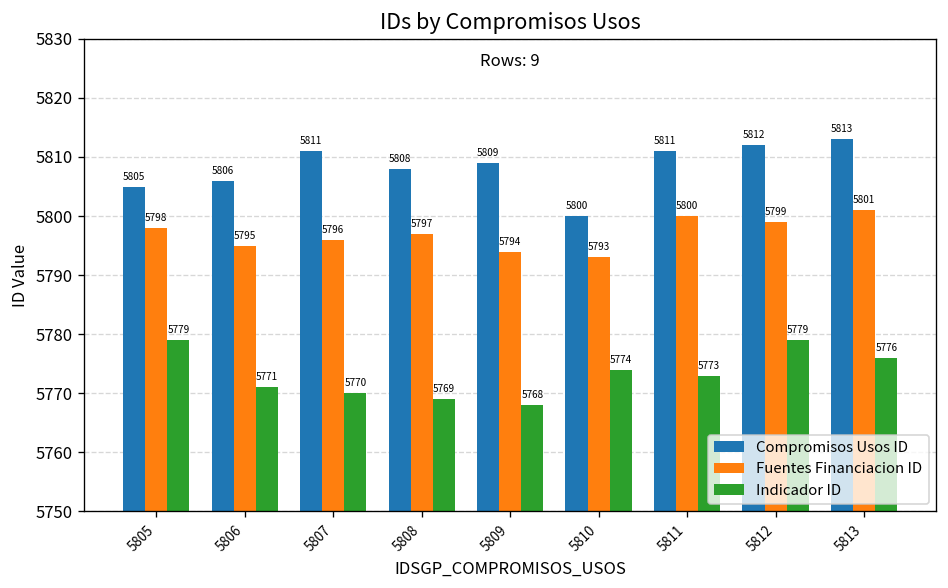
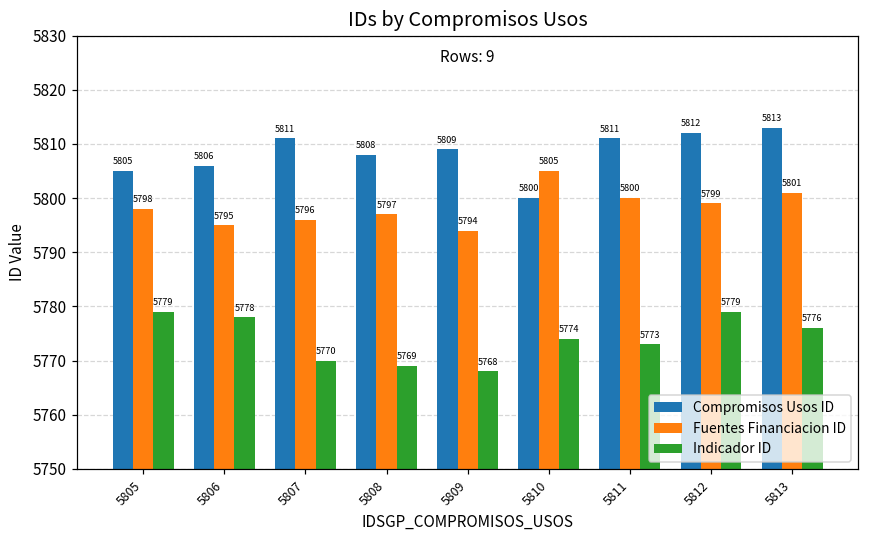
Indicador ID, 5806: 5771 -> 5778
Fuentes Financiacion ID, 5810: 5793 -> 5805
